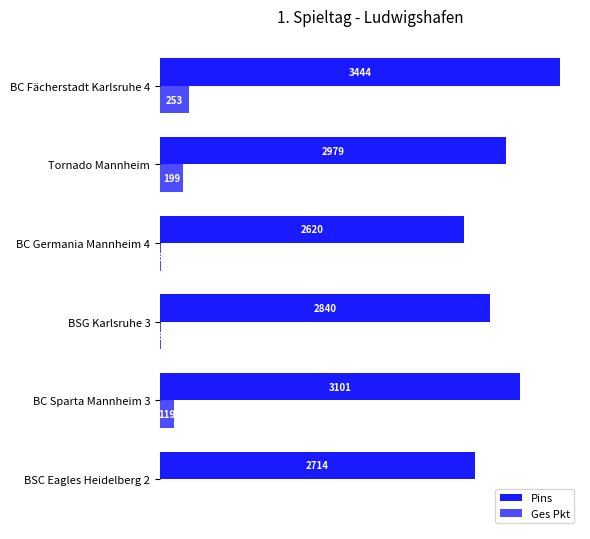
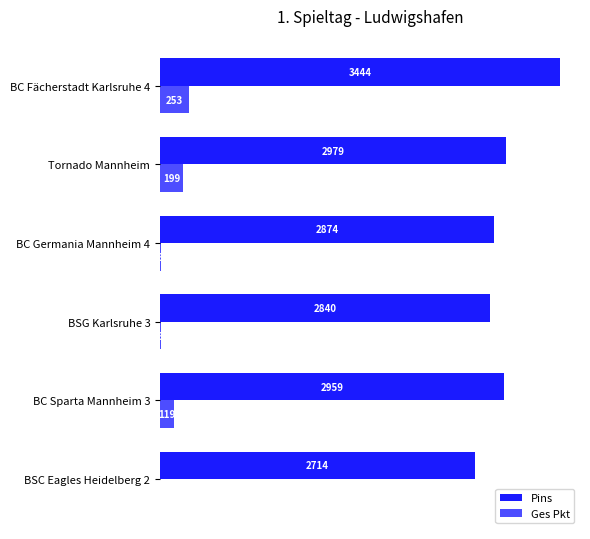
Pins, BC Germania Mannheim 4: 2620 -> 2874
Pins, BC Sparta Mannheim 3: 3101 -> 2959
